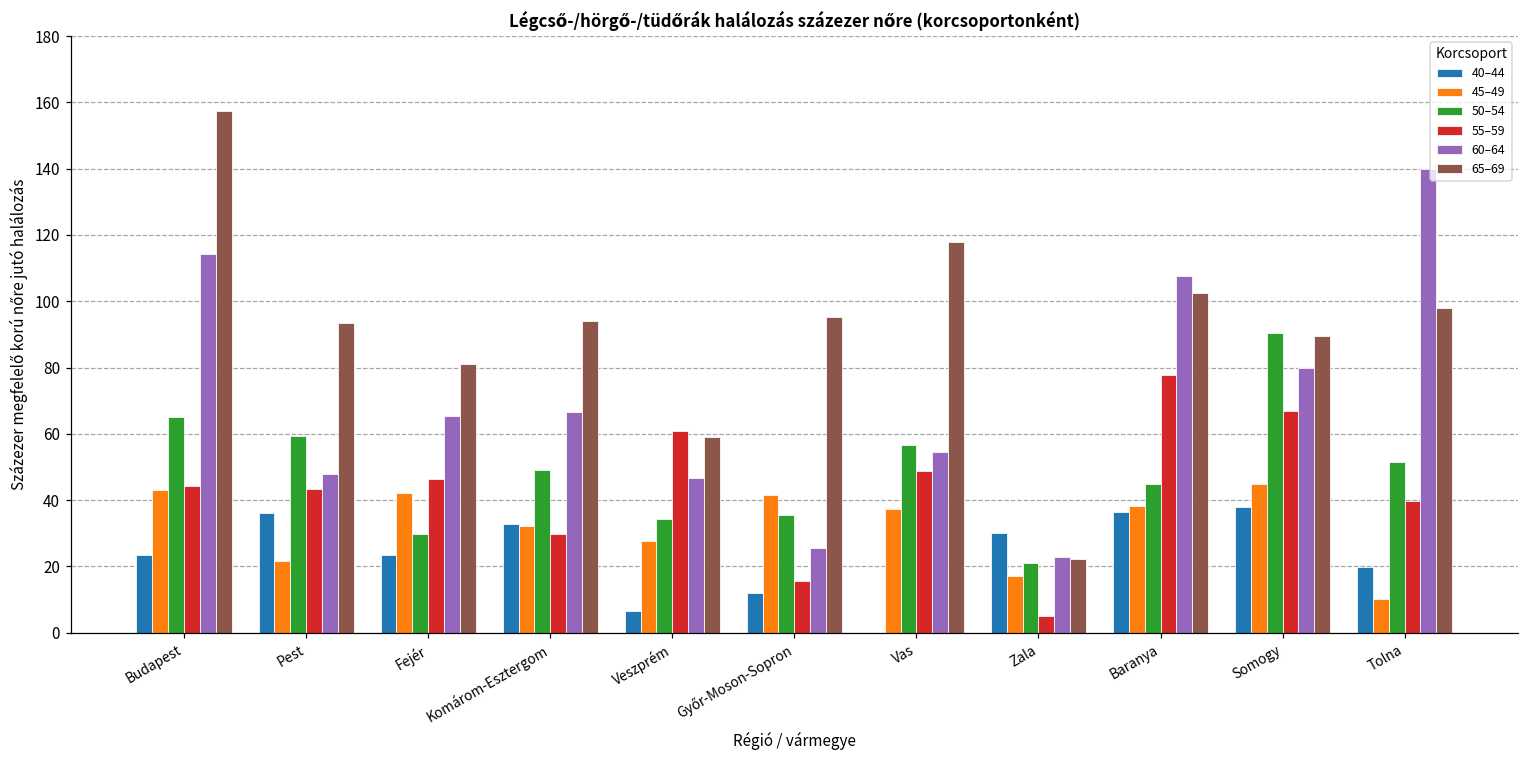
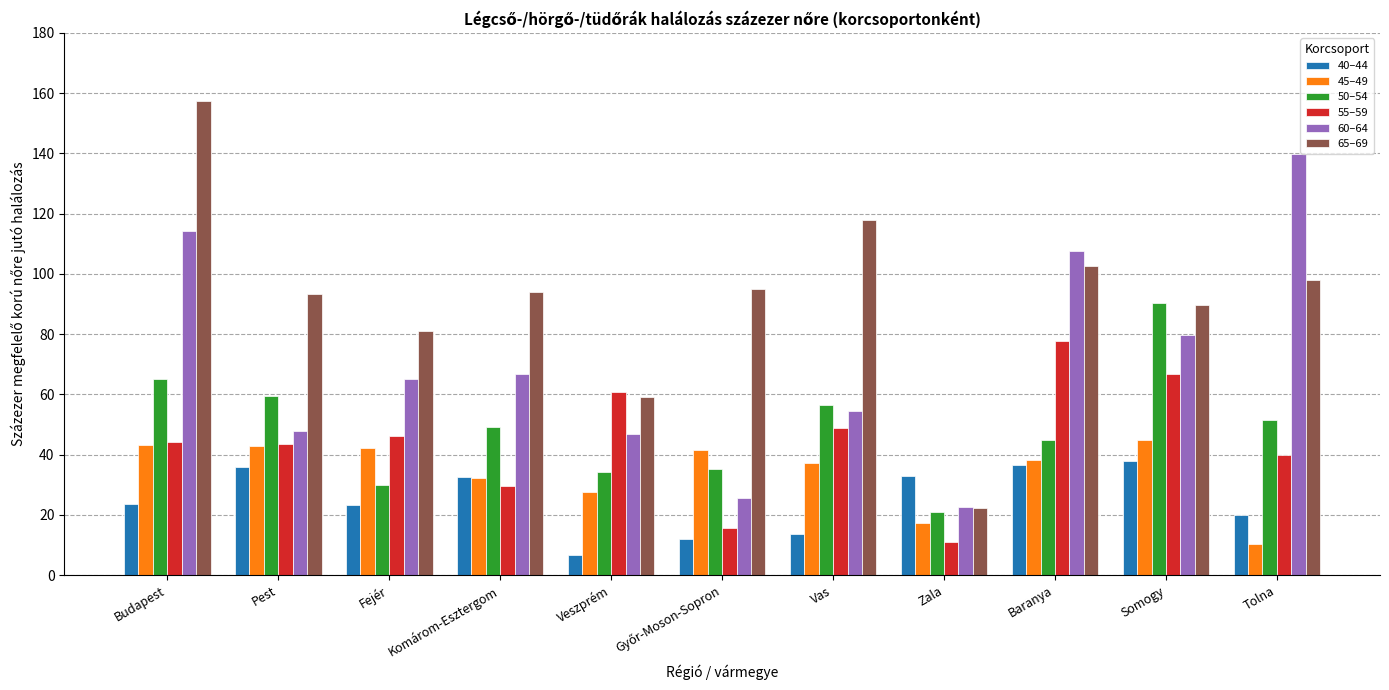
45–49, Pest: 22 -> 43
40–44, Vas: 0 -> 14
40–44, Zala: 30 -> 33
55–59, Zala: 5 -> 11
